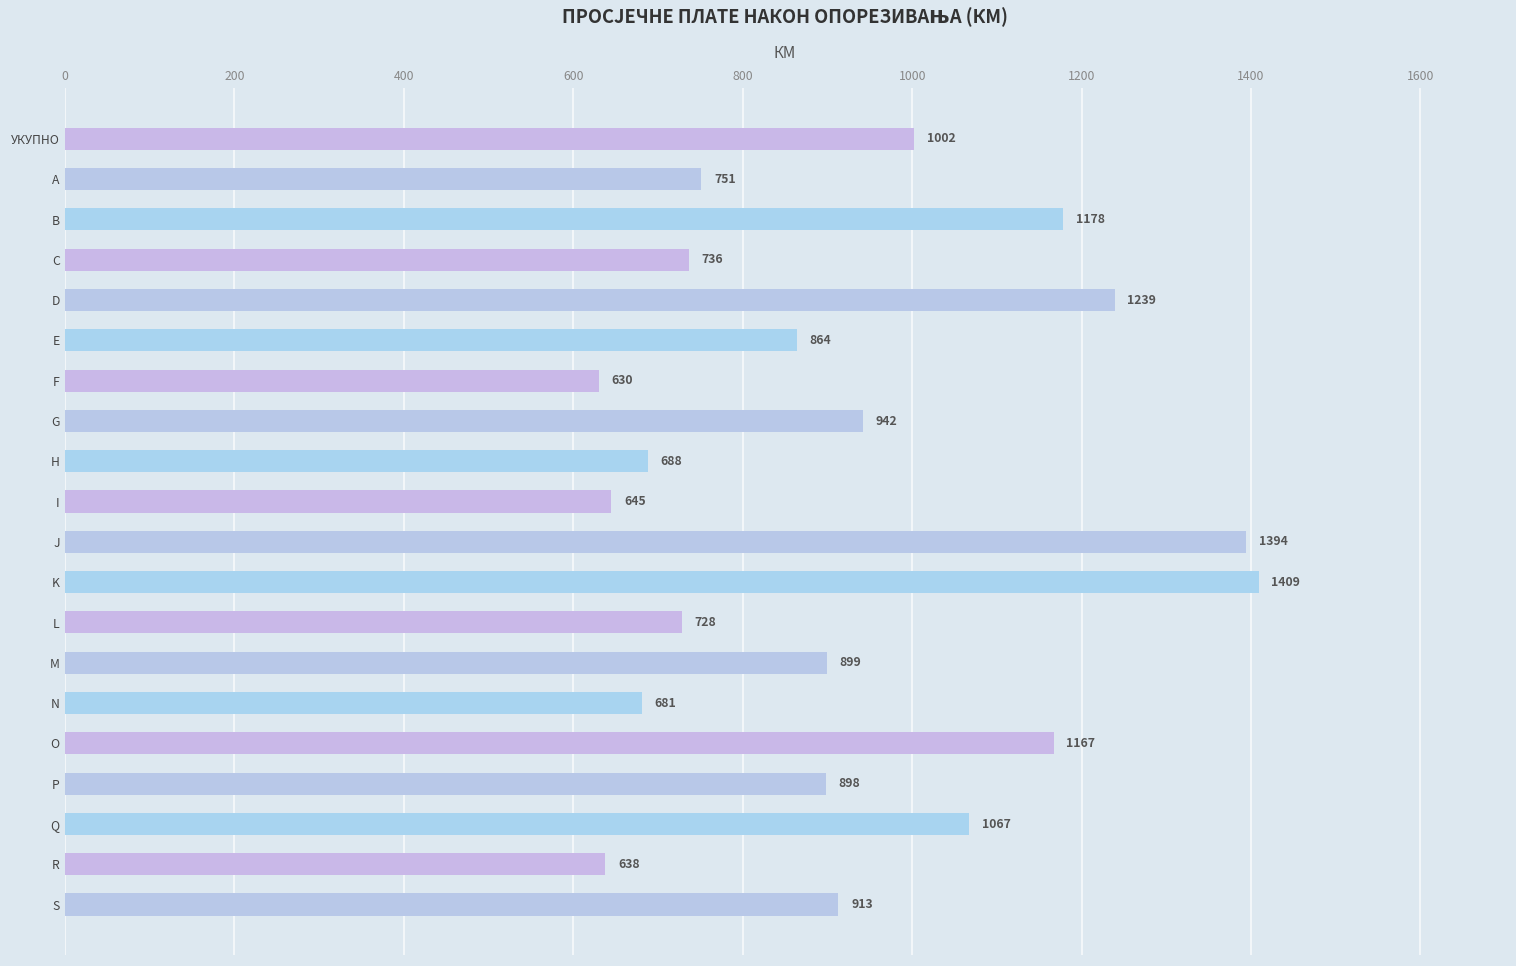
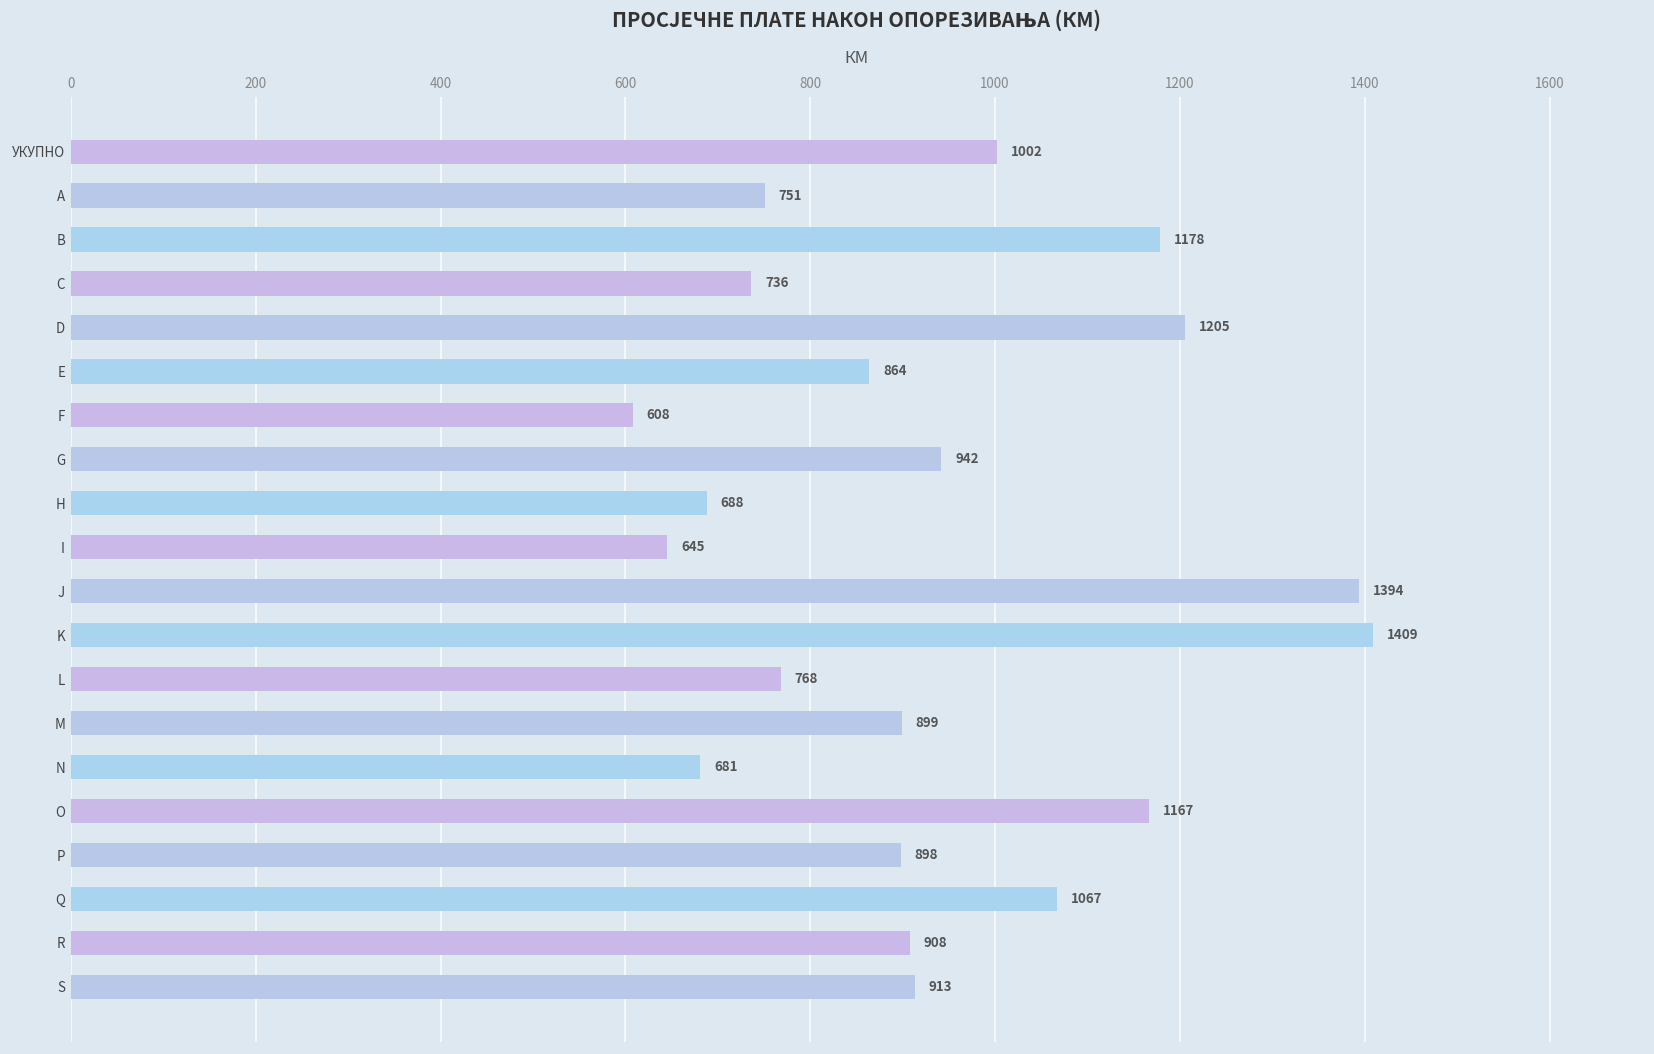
D: 1239 -> 1205
F: 630 -> 608
L: 728 -> 768
R: 638 -> 908
